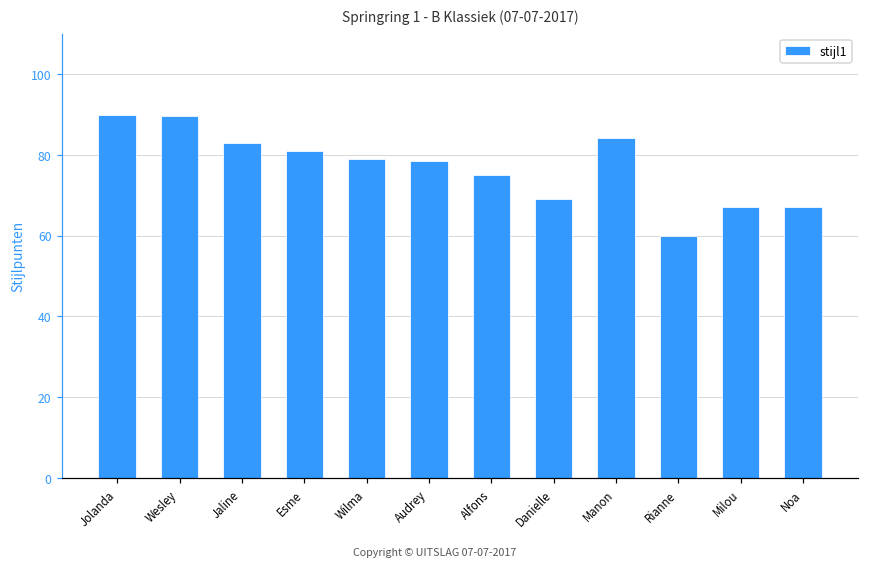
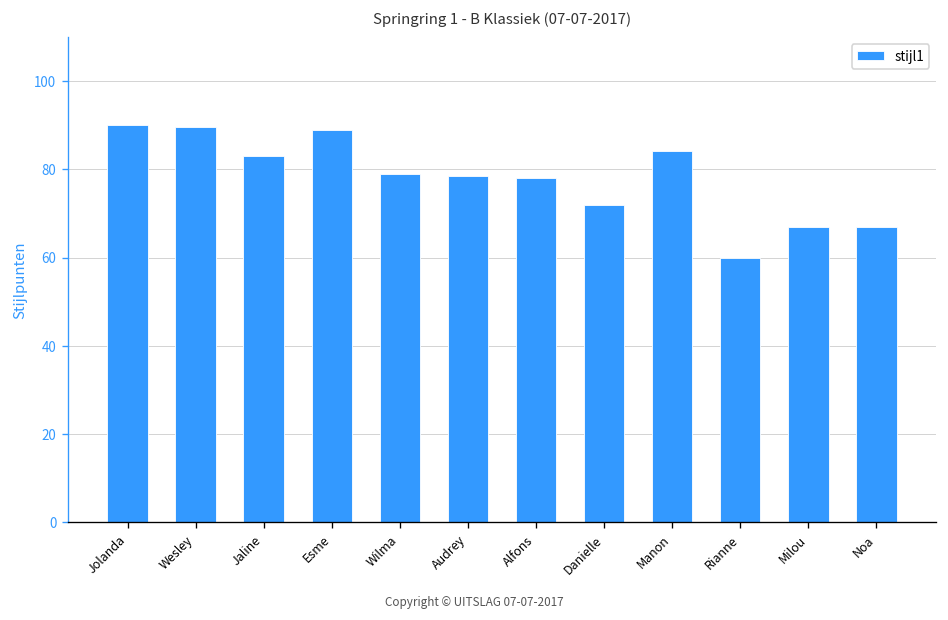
Esme: 81 -> 89
Alfons: 75 -> 78
Danielle: 69 -> 72
